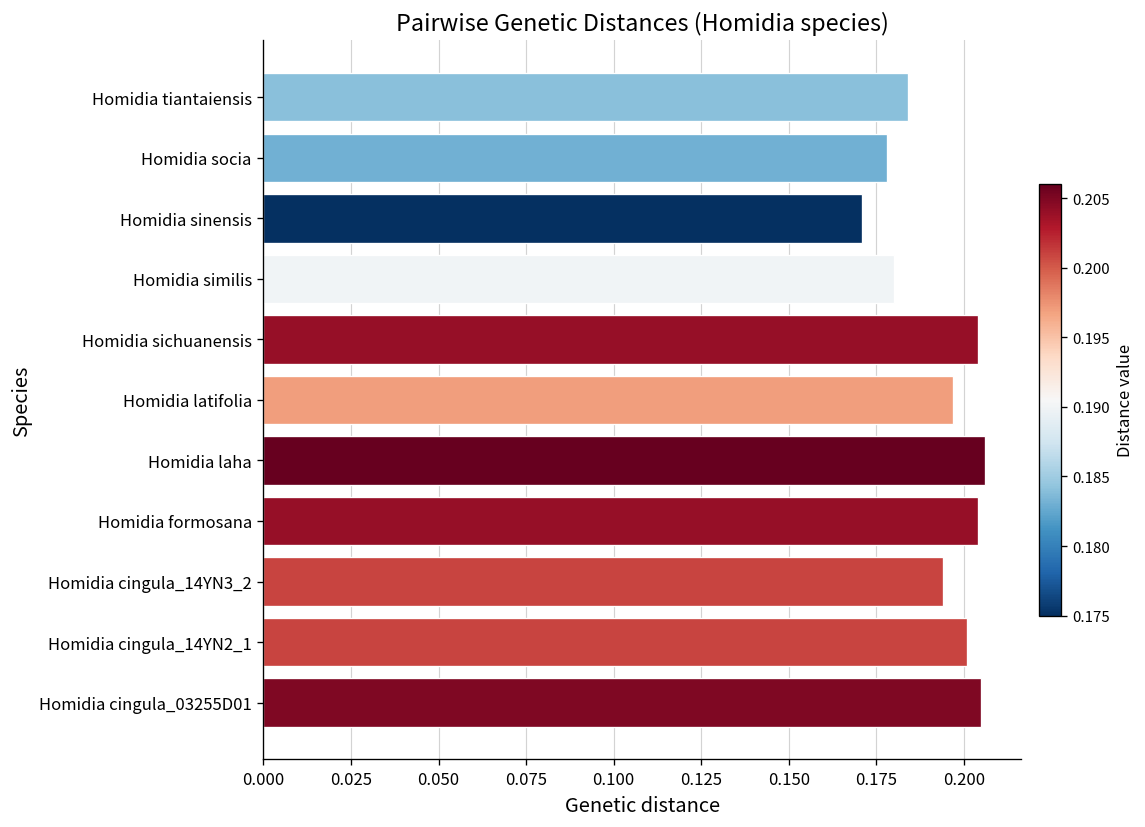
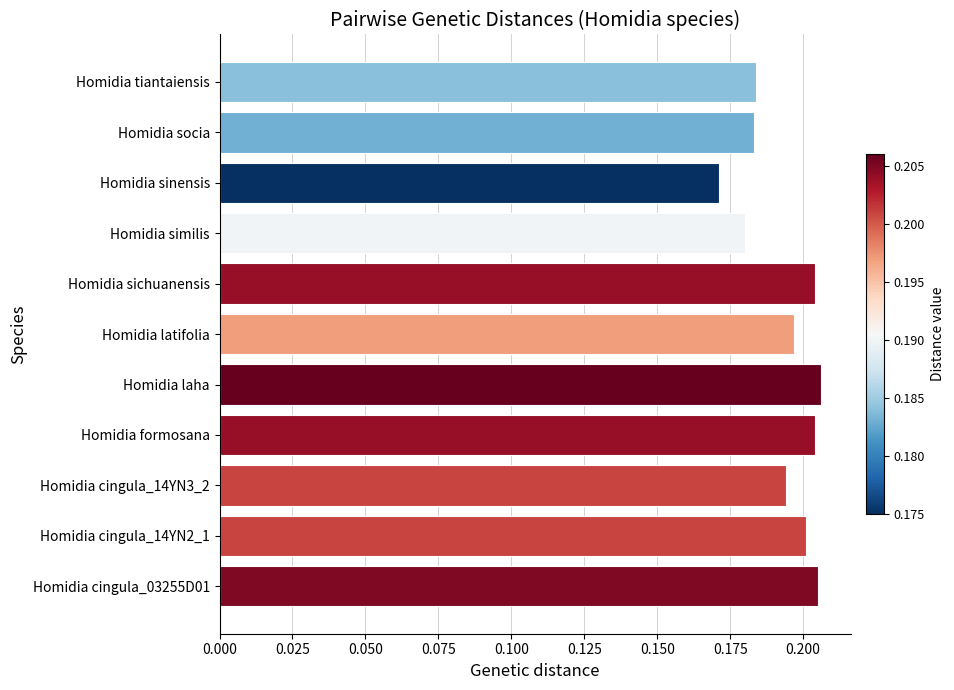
Homidia socia: 0.178 -> 0.183
